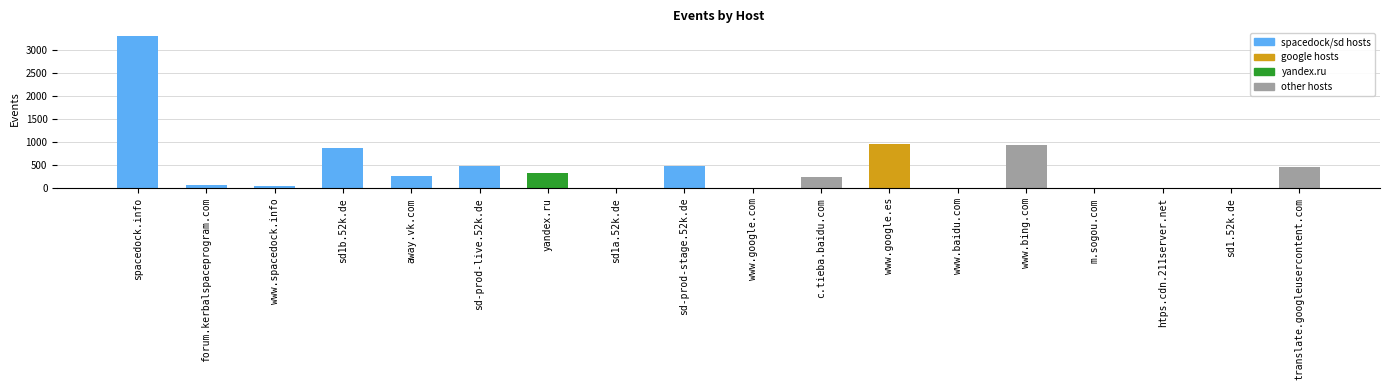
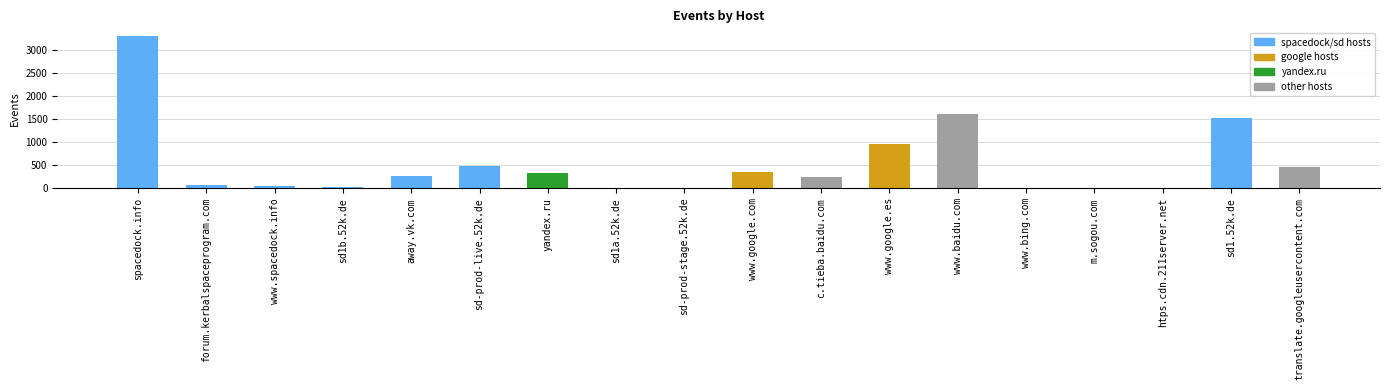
sd1b.52k.de: 900 -> 0
sd-prod-stage.52k.de: 500 -> 0
www.google.com: 0 -> 400
www.baidu.com: 0 -> 1600
www.bing.com: 900 -> 0
sd1.52k.de: 0 -> 1500
